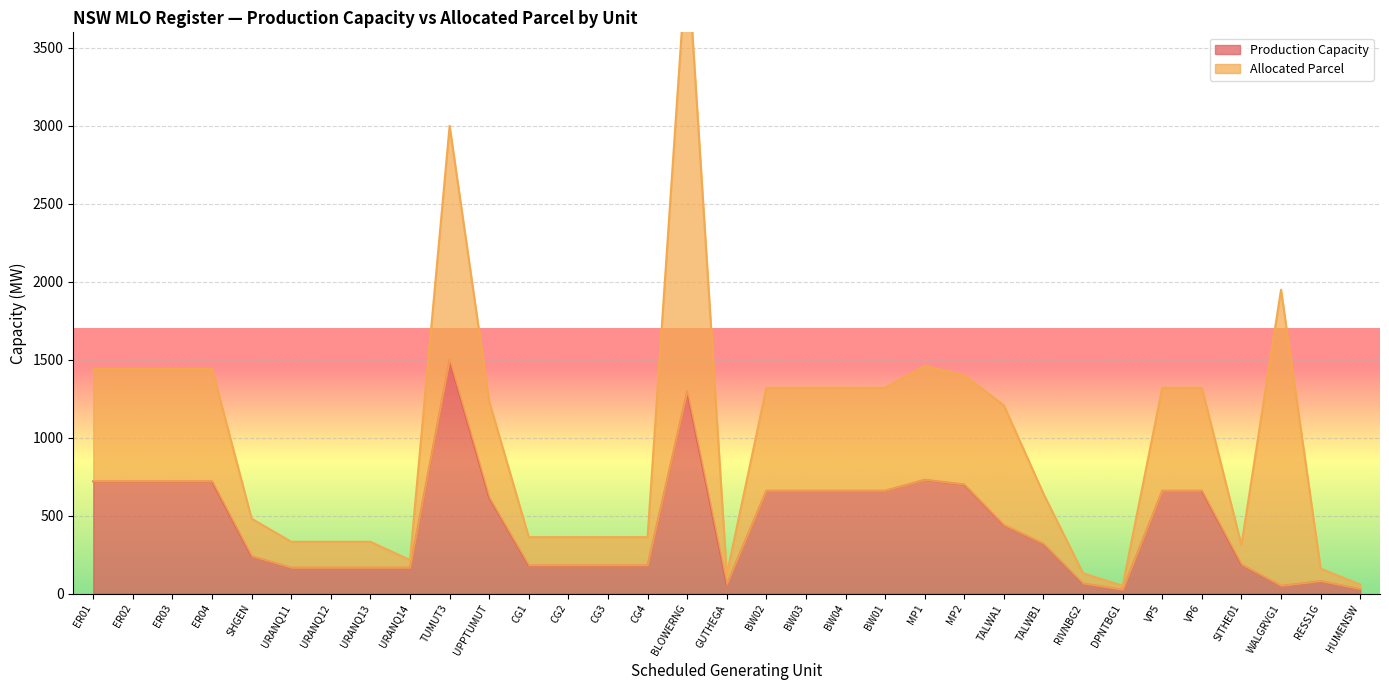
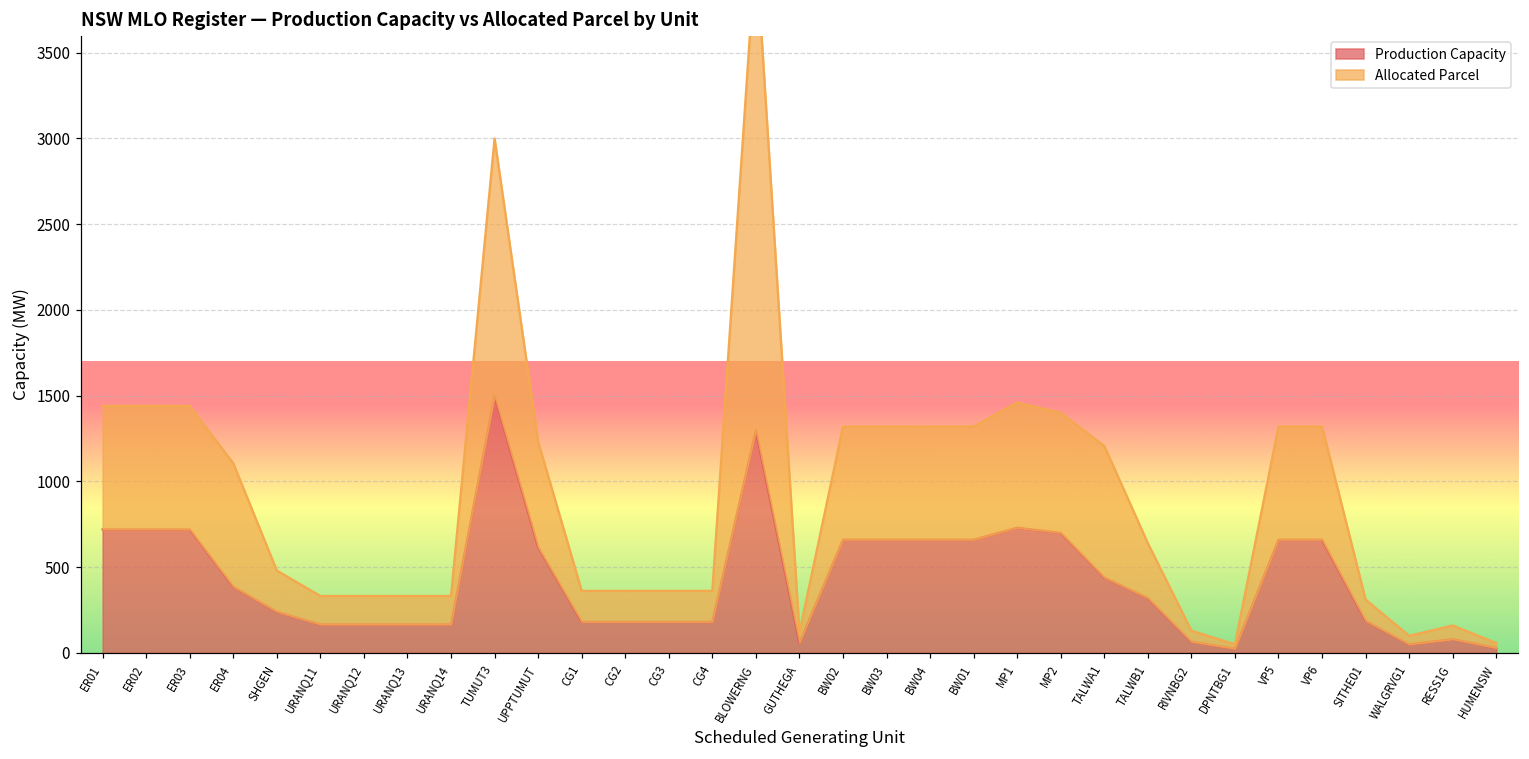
Production Capacity, ER04: 720 -> 390
Allocated Parcel, URANQ14: 50 -> 170
Allocated Parcel, WALGRVG1: 1900 -> 50
